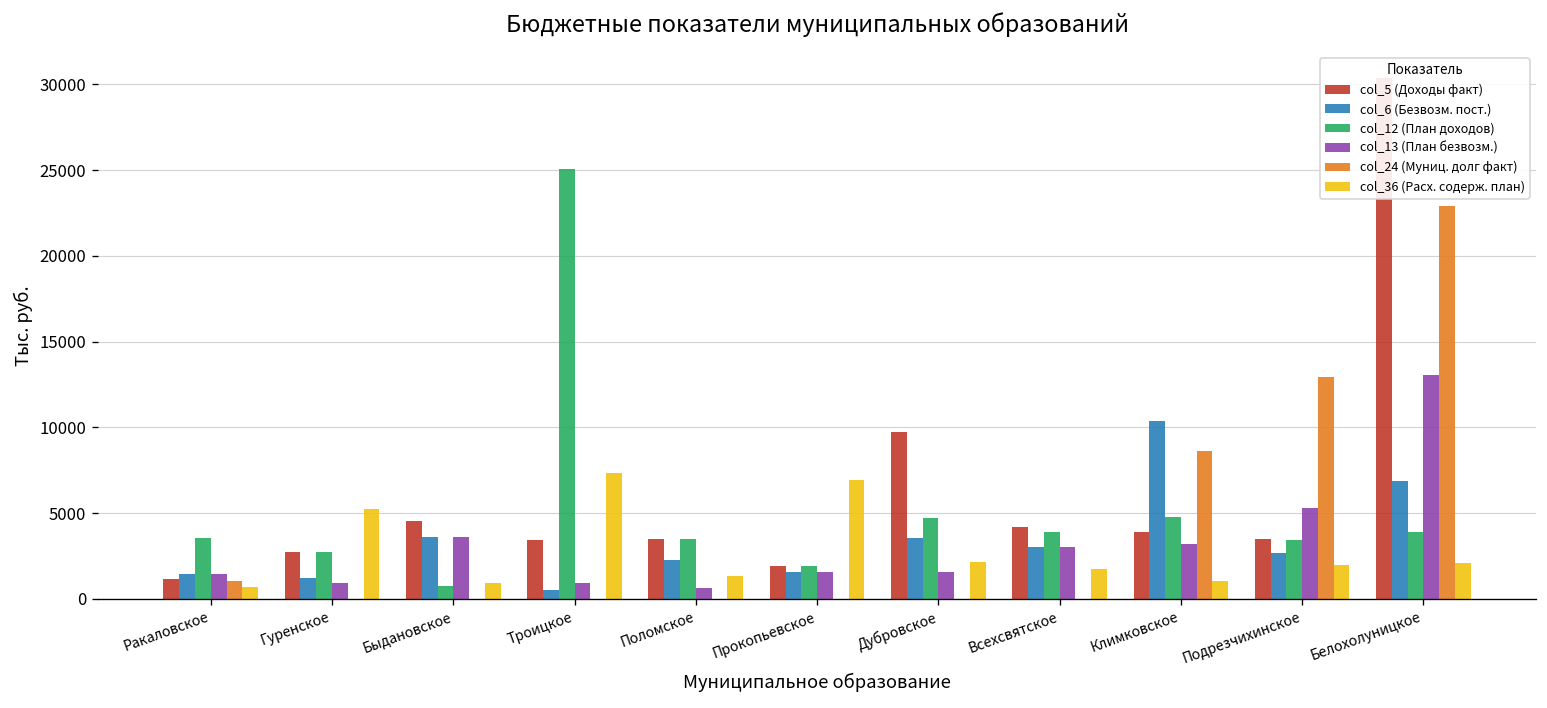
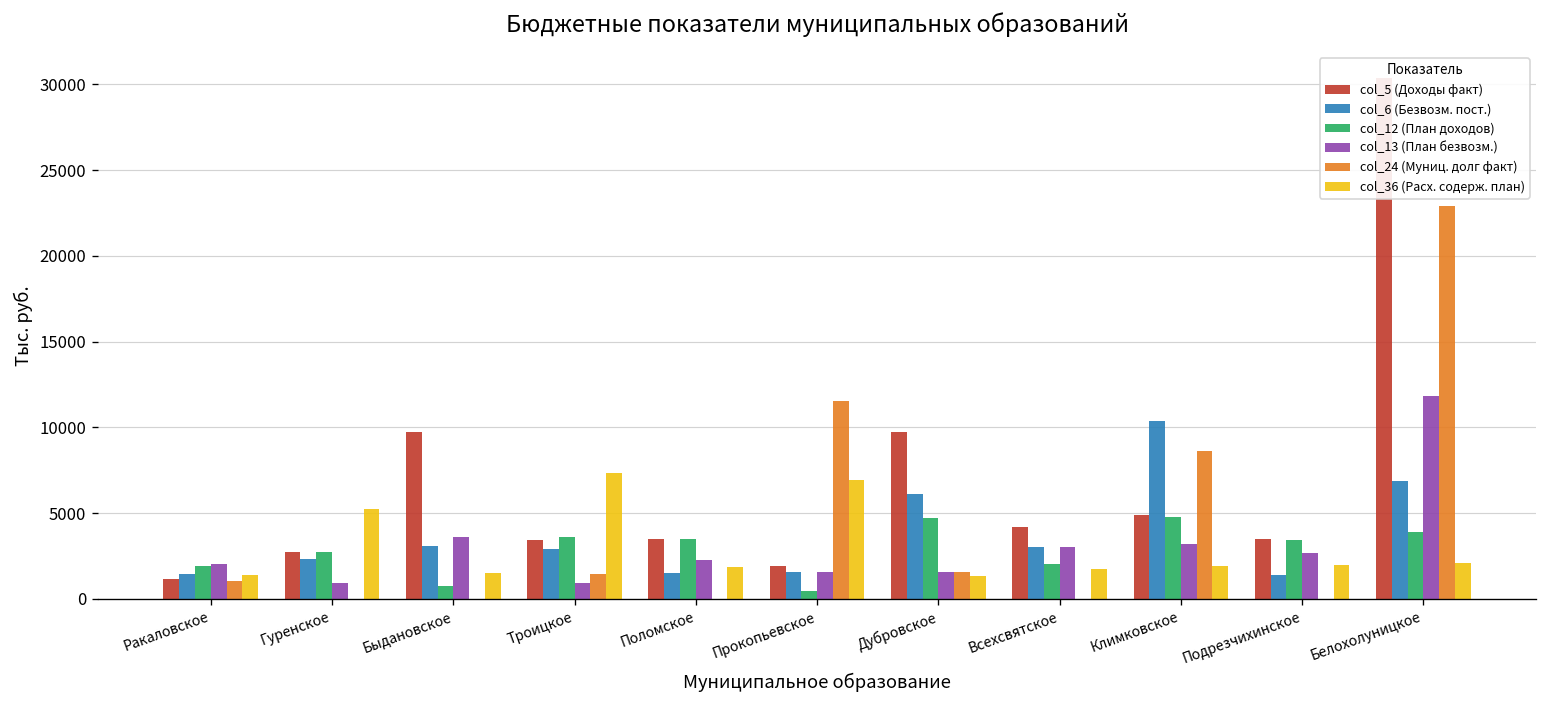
col_12 (План доходов), Ракаловское: 3500 -> 1900
col_13 (План безвозм.), Ракаловское: 1400 -> 2000
col_36 (Расх. содерж. план), Ракаловское: 700 -> 1400
col_6 (Безвозм. пост.), Гуренское: 1200 -> 2300
col_5 (Доходы факт), Быдановское: 4500 -> 9700
col_6 (Безвозм. пост.), Быдановское: 3600 -> 3100
col_36 (Расх. содерж. план), Быдановское: 900 -> 1500
col_6 (Безвозм. пост.), Троицкое: 500 -> 2900
col_12 (План доходов), Троицкое: 25100 -> 3600
col_24 (Муниц. долг факт), Троицкое: 0 -> 1400
col_6 (Безвозм. пост.), Поломское: 2300 -> 1500
col_13 (План безвозм.), Поломское: 600 -> 2300
col_36 (Расх. содерж. план), Поломское: 1300 -> 1900
col_12 (План доходов), Прокопьевское: 1900 -> 400
col_24 (Муниц. долг факт), Прокопьевское: 0 -> 11500
col_6 (Безвозм. пост.), Дубровское: 3500 -> 6100
col_24 (Муниц. долг факт), Дубровское: 0 -> 1500
col_36 (Расх. содерж. план), Дубровское: 2100 -> 1300
col_12 (План доходов), Всехсвятское: 3900 -> 2000
col_5 (Доходы факт), Климковское: 3900 -> 4900
col_36 (Расх. содерж. план), Климковское: 1000 -> 1900
col_6 (Безвозм. пост.), Подрезчихинское: 2700 -> 1400
col_13 (План безвозм.), Подрезчихинское: 5300 -> 2700
col_24 (Муниц. долг факт), Подрезчихинское: 12900 -> 0
col_13 (План безвозм.), Белохолуницкое: 13100 -> 11800
